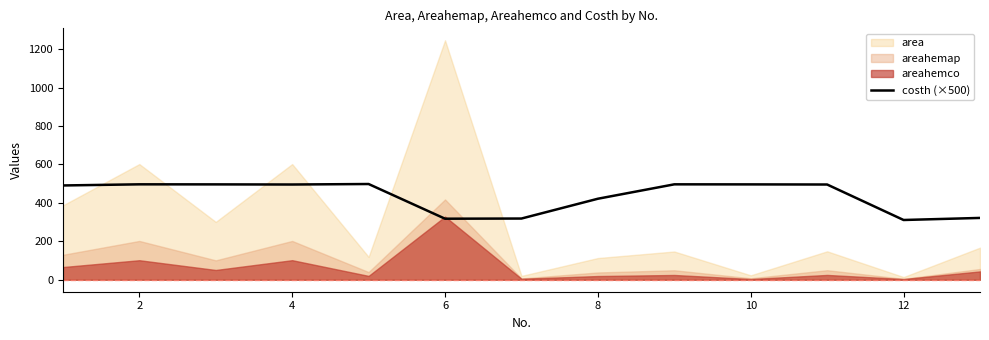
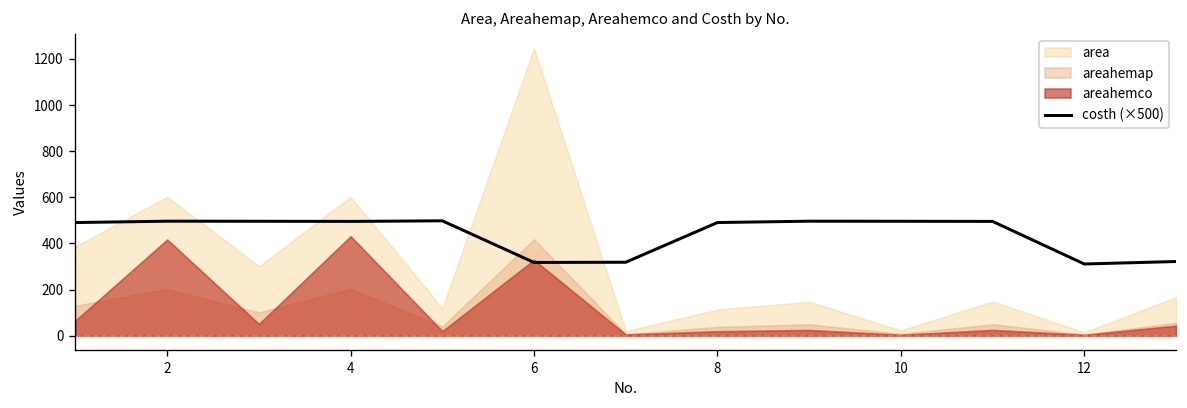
areahemco, 2: 100 -> 420
areahemco, 4: 100 -> 430
costh (×500), 8: 420 -> 490
